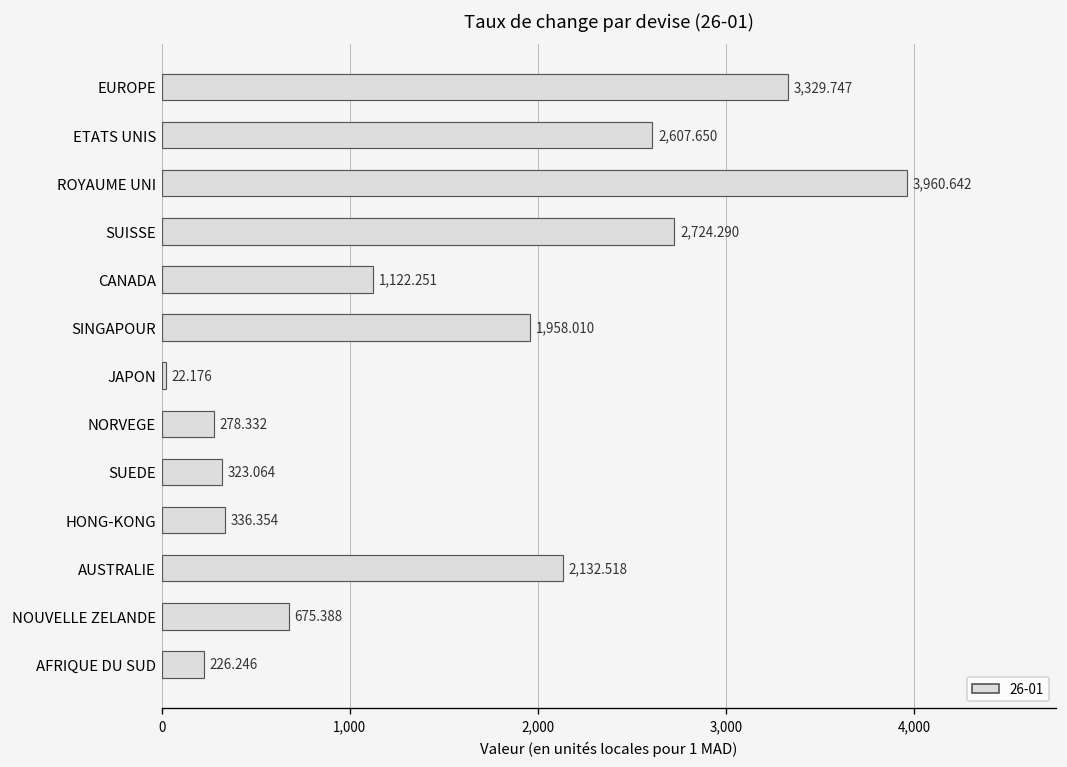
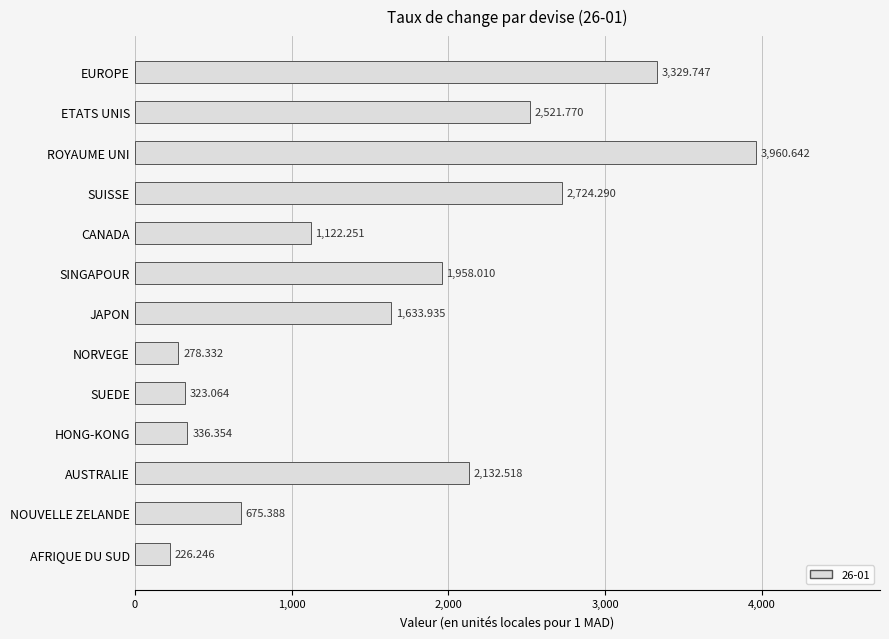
ETATS UNIS: 2,607.650 -> 2,521.770
JAPON: 22.176 -> 1,633.935
